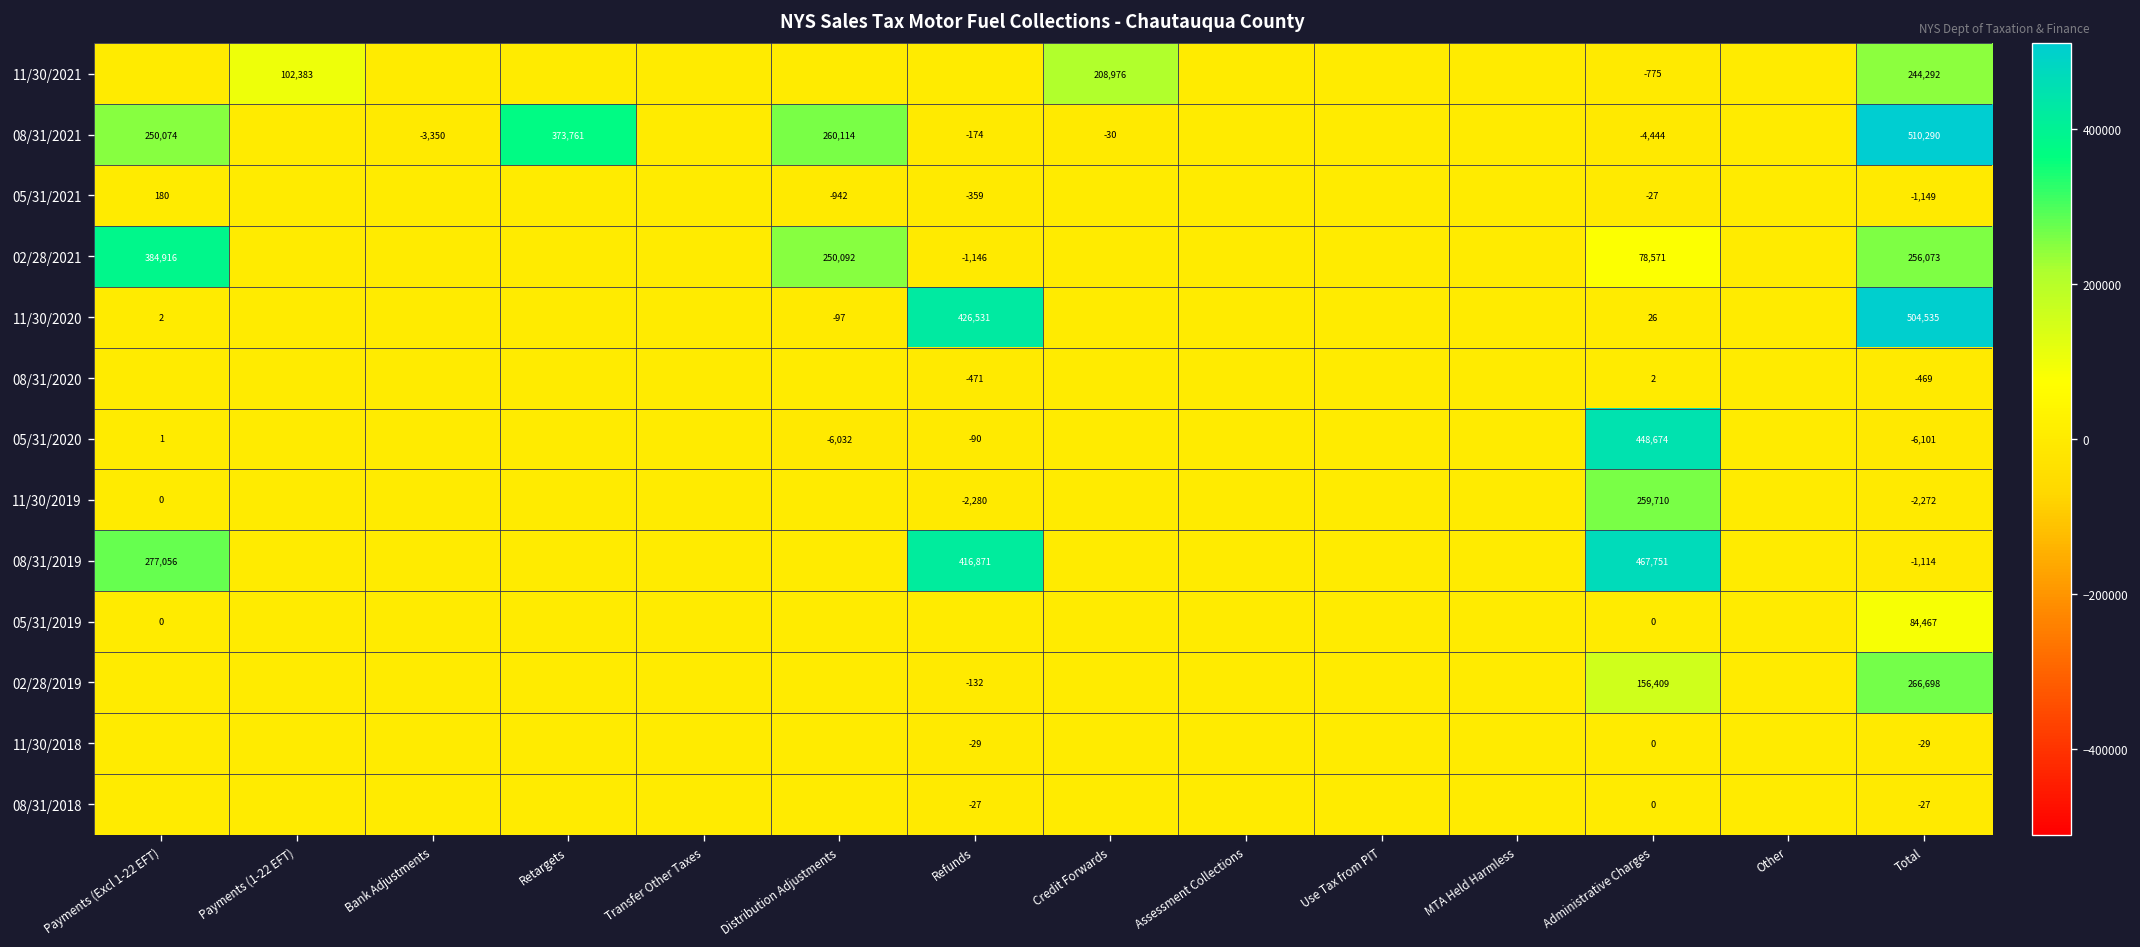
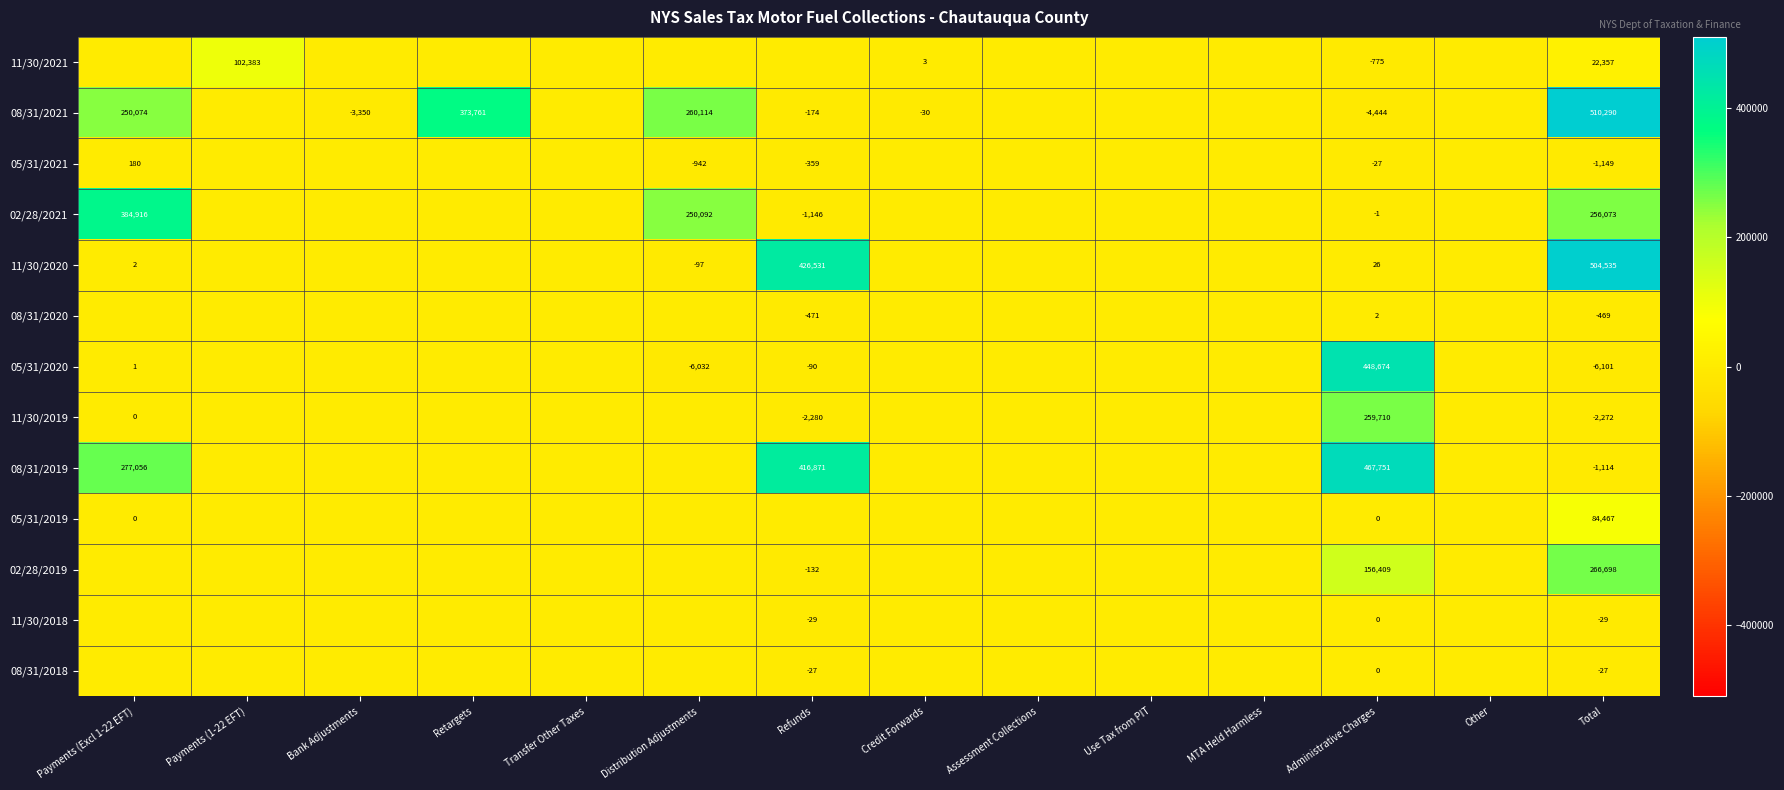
11/30/2021, Credit Forwards: 208,976 -> 3
11/30/2021, Total: 244,292 -> 22,357
02/28/2021, Administrative Charges: 78,571 -> -1
